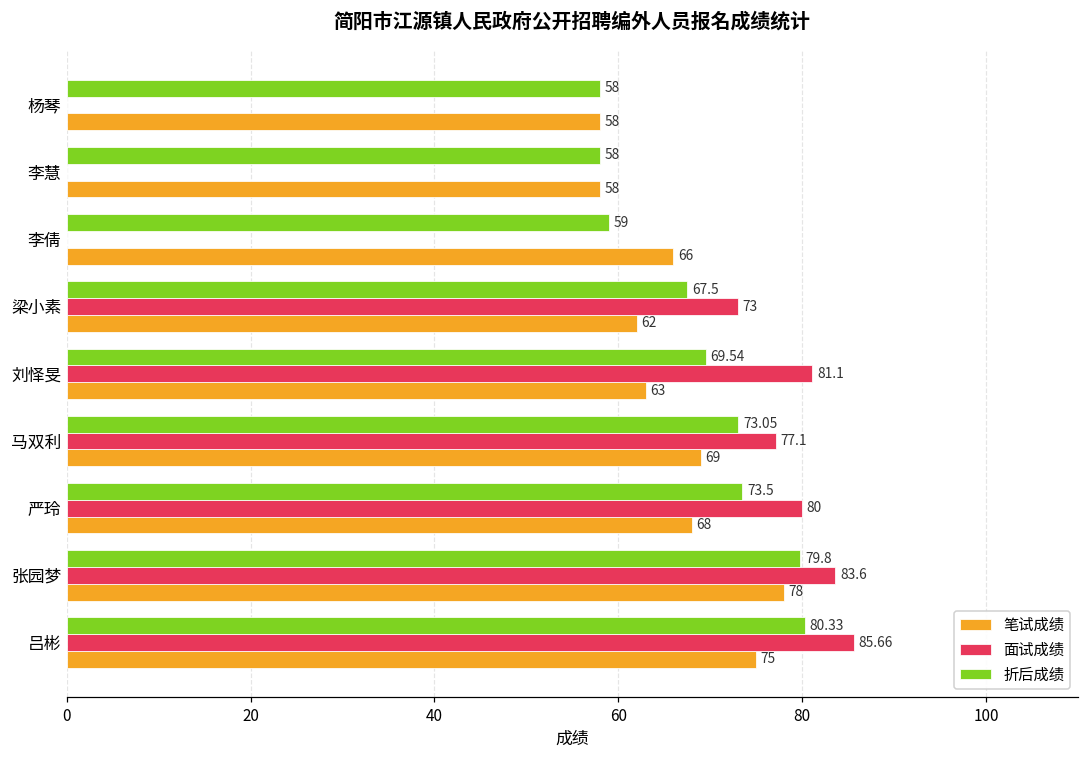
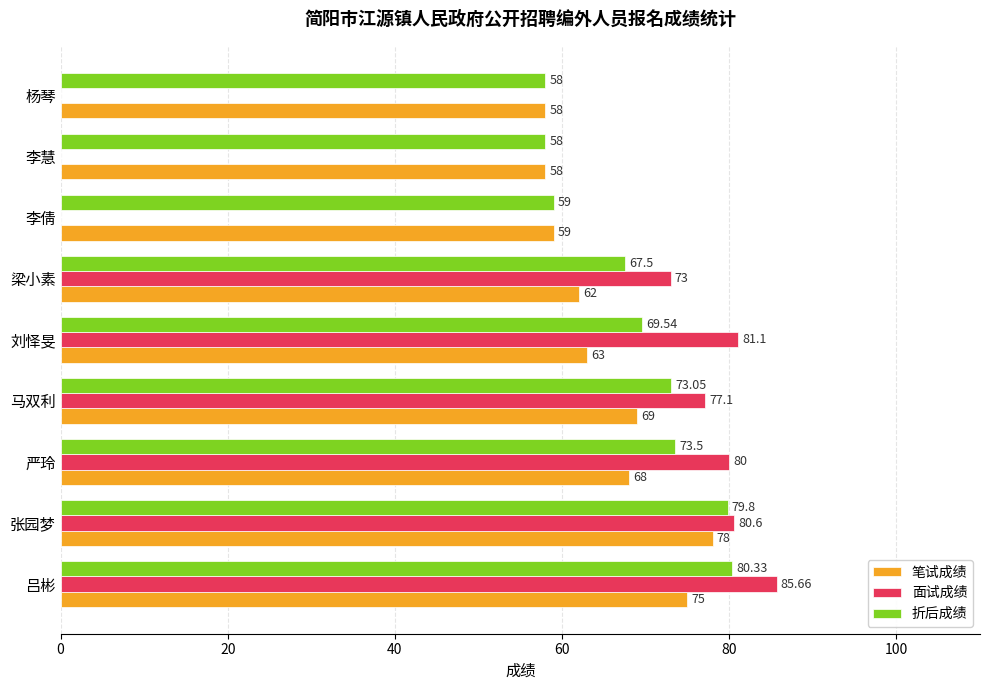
笔试成绩, 李倩: 66 -> 59
面试成绩, 张园梦: 83.6 -> 80.6
